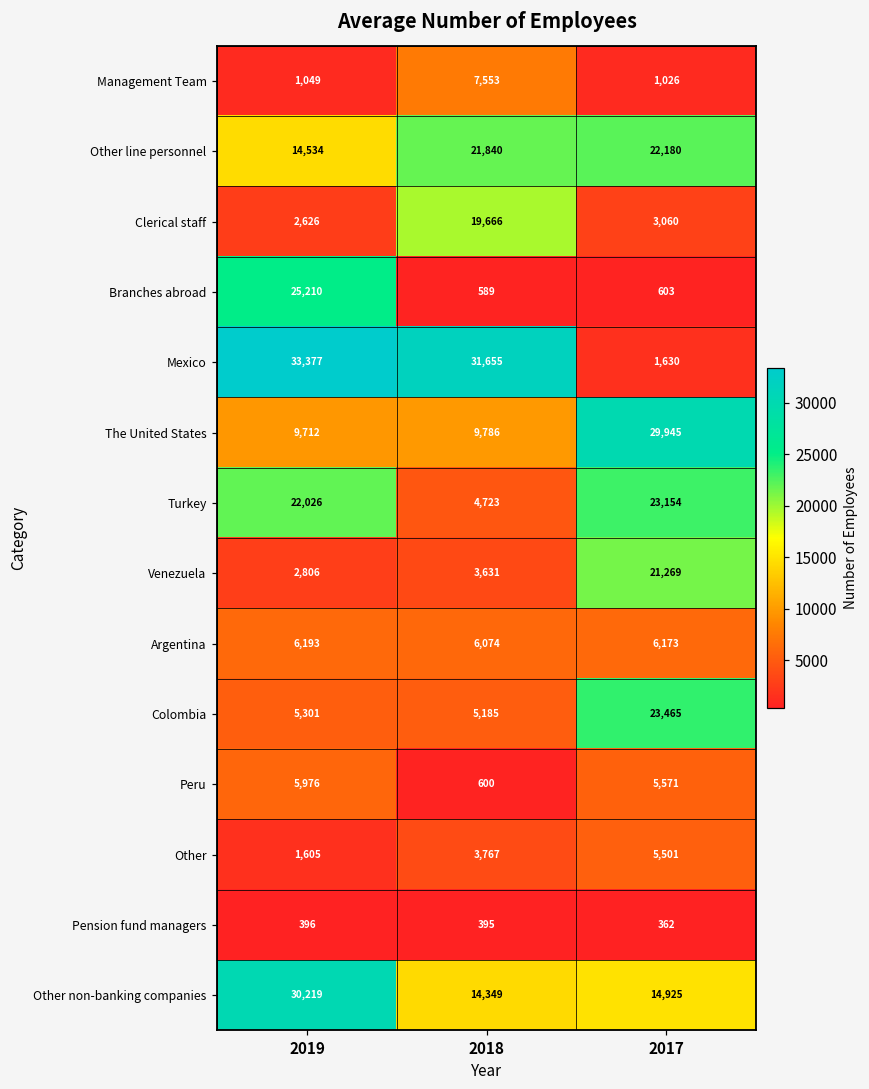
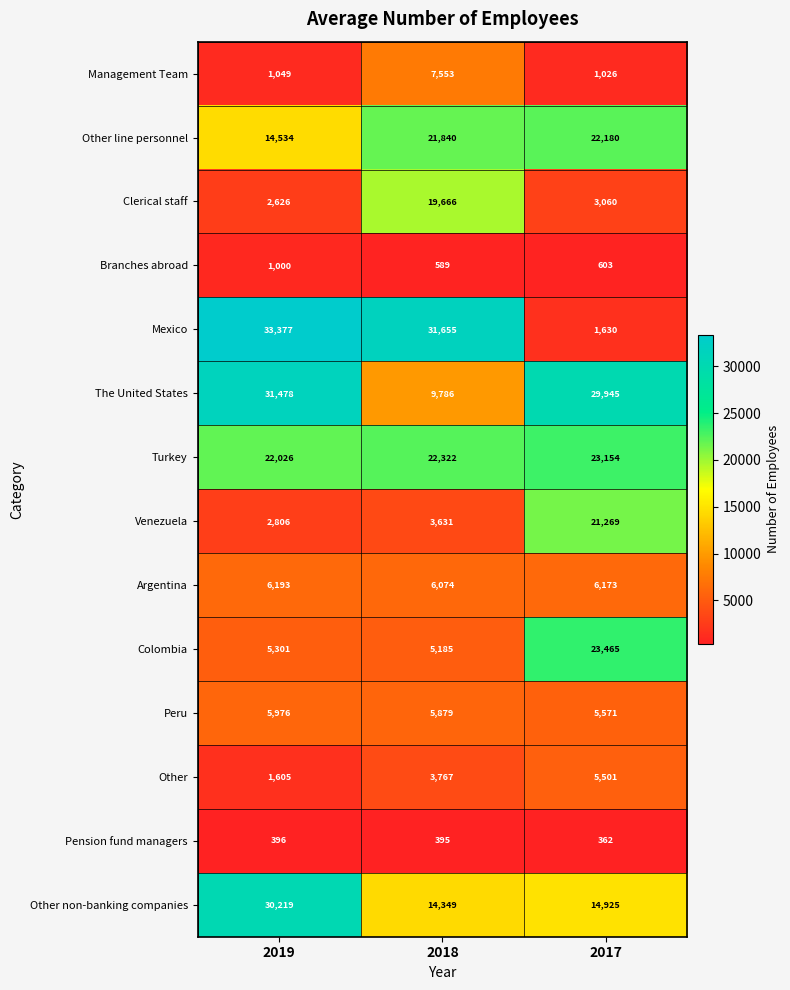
Branches abroad, 2019: 25,210 -> 1,000
The United States, 2019: 9,712 -> 31,478
Turkey, 2018: 4,723 -> 22,322
Peru, 2018: 600 -> 5,879
